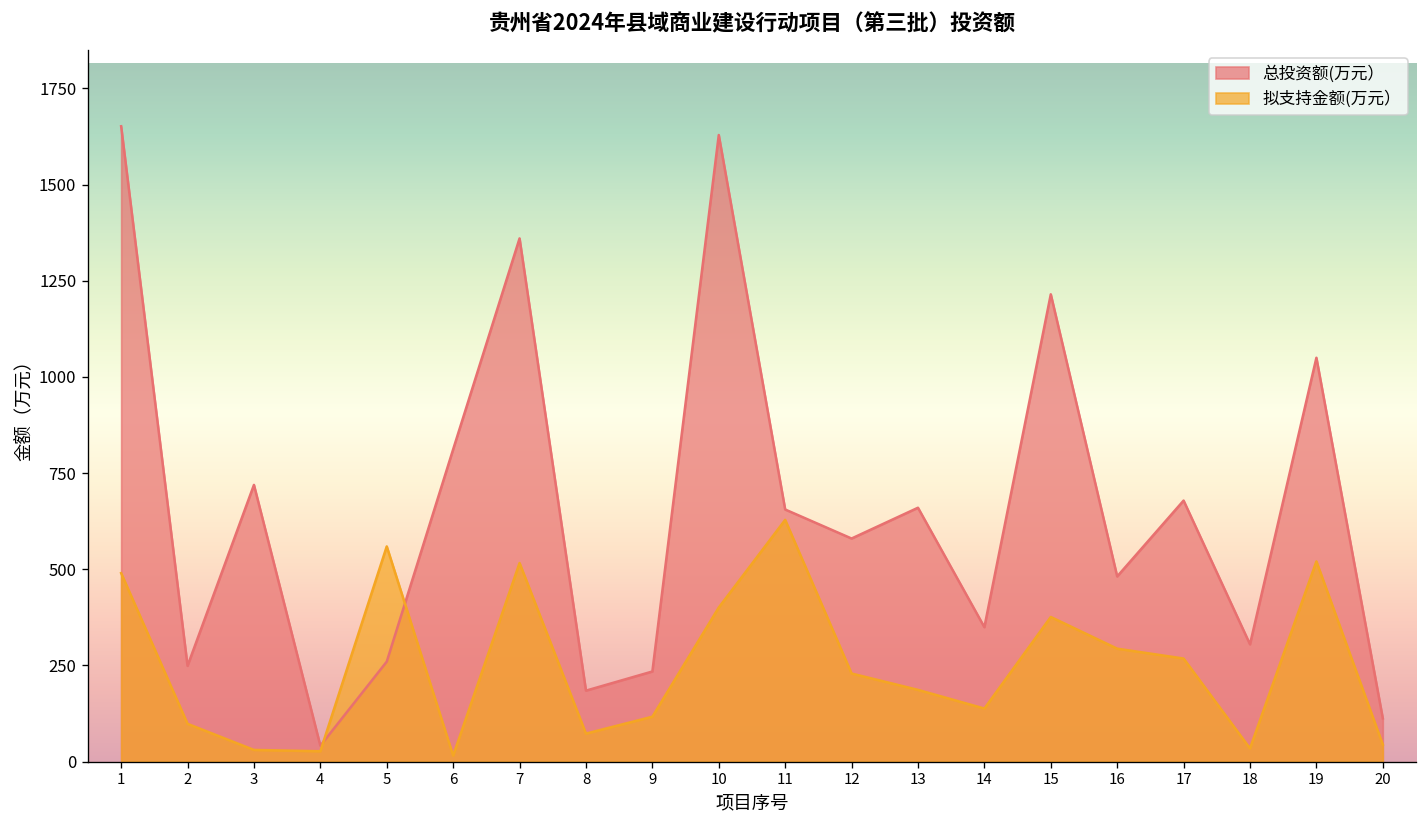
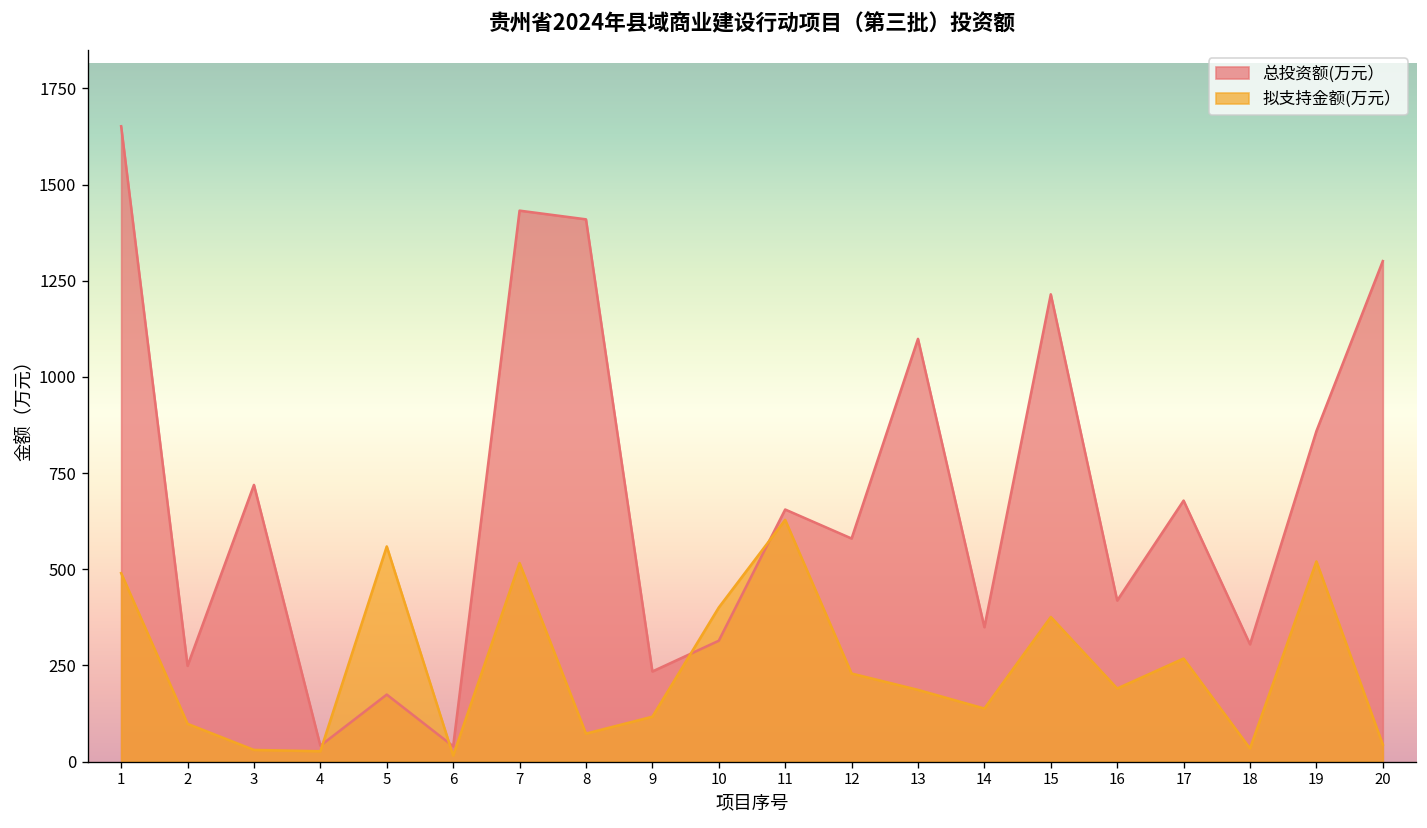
总投资额(万元）, 5: 260 -> 170
总投资额(万元）, 6: 810 -> 40
总投资额(万元）, 7: 1360 -> 1430
总投资额(万元）, 8: 180 -> 1410
总投资额(万元）, 10: 1630 -> 310
总投资额(万元）, 13: 660 -> 1100
总投资额(万元）, 16: 480 -> 420
拟支持金额(万元）, 16: 290 -> 190
总投资额(万元）, 19: 1050 -> 860
总投资额(万元）, 20: 110 -> 1300
